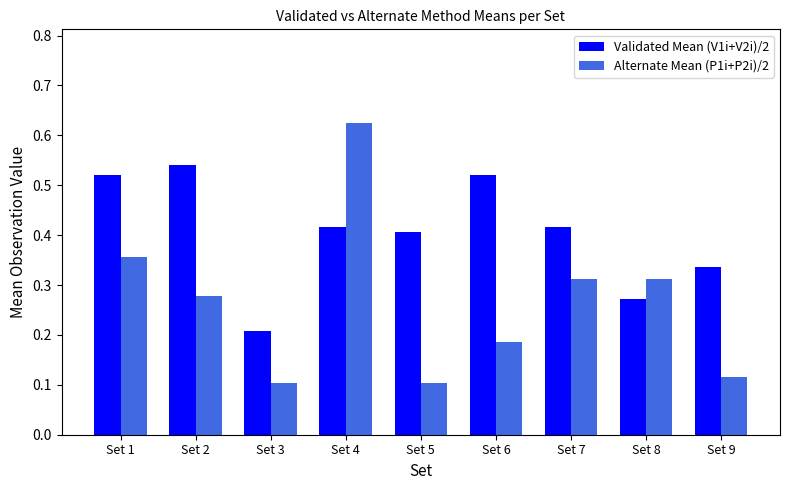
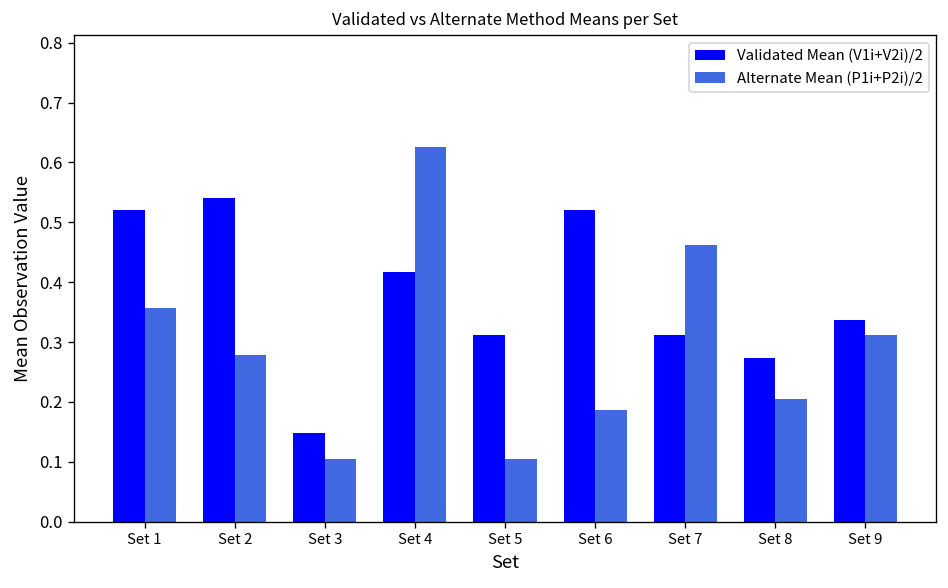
Validated Mean (V1i+V2i)/2, Set 3: 0.21 -> 0.15
Validated Mean (V1i+V2i)/2, Set 5: 0.41 -> 0.31
Validated Mean (V1i+V2i)/2, Set 7: 0.42 -> 0.31
Alternate Mean (P1i+P2i)/2, Set 7: 0.31 -> 0.46
Alternate Mean (P1i+P2i)/2, Set 8: 0.31 -> 0.21
Alternate Mean (P1i+P2i)/2, Set 9: 0.12 -> 0.31
